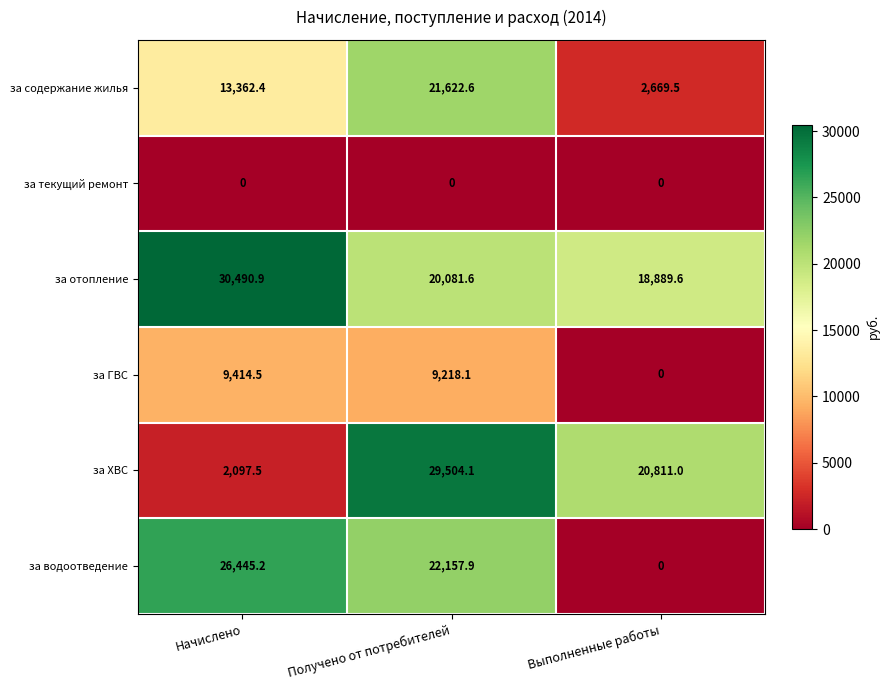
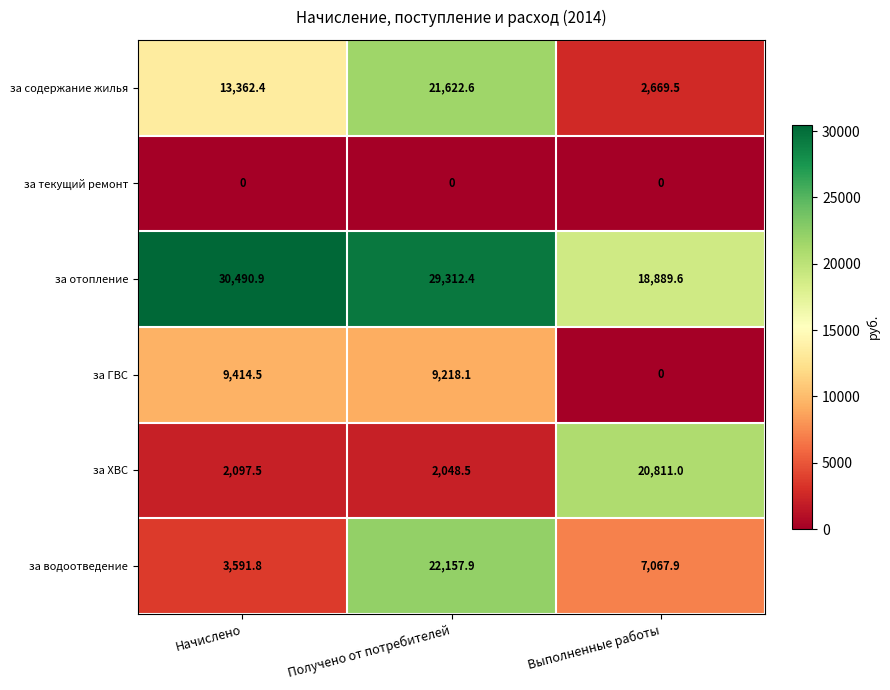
за отопление, Получено от потребителей: 20,081.6 -> 29,312.4
за ХВС, Получено от потребителей: 29,504.1 -> 2,048.5
за водоотведение, Начислено: 26,445.2 -> 3,591.8
за водоотведение, Выполненные работы: 0 -> 7,067.9
